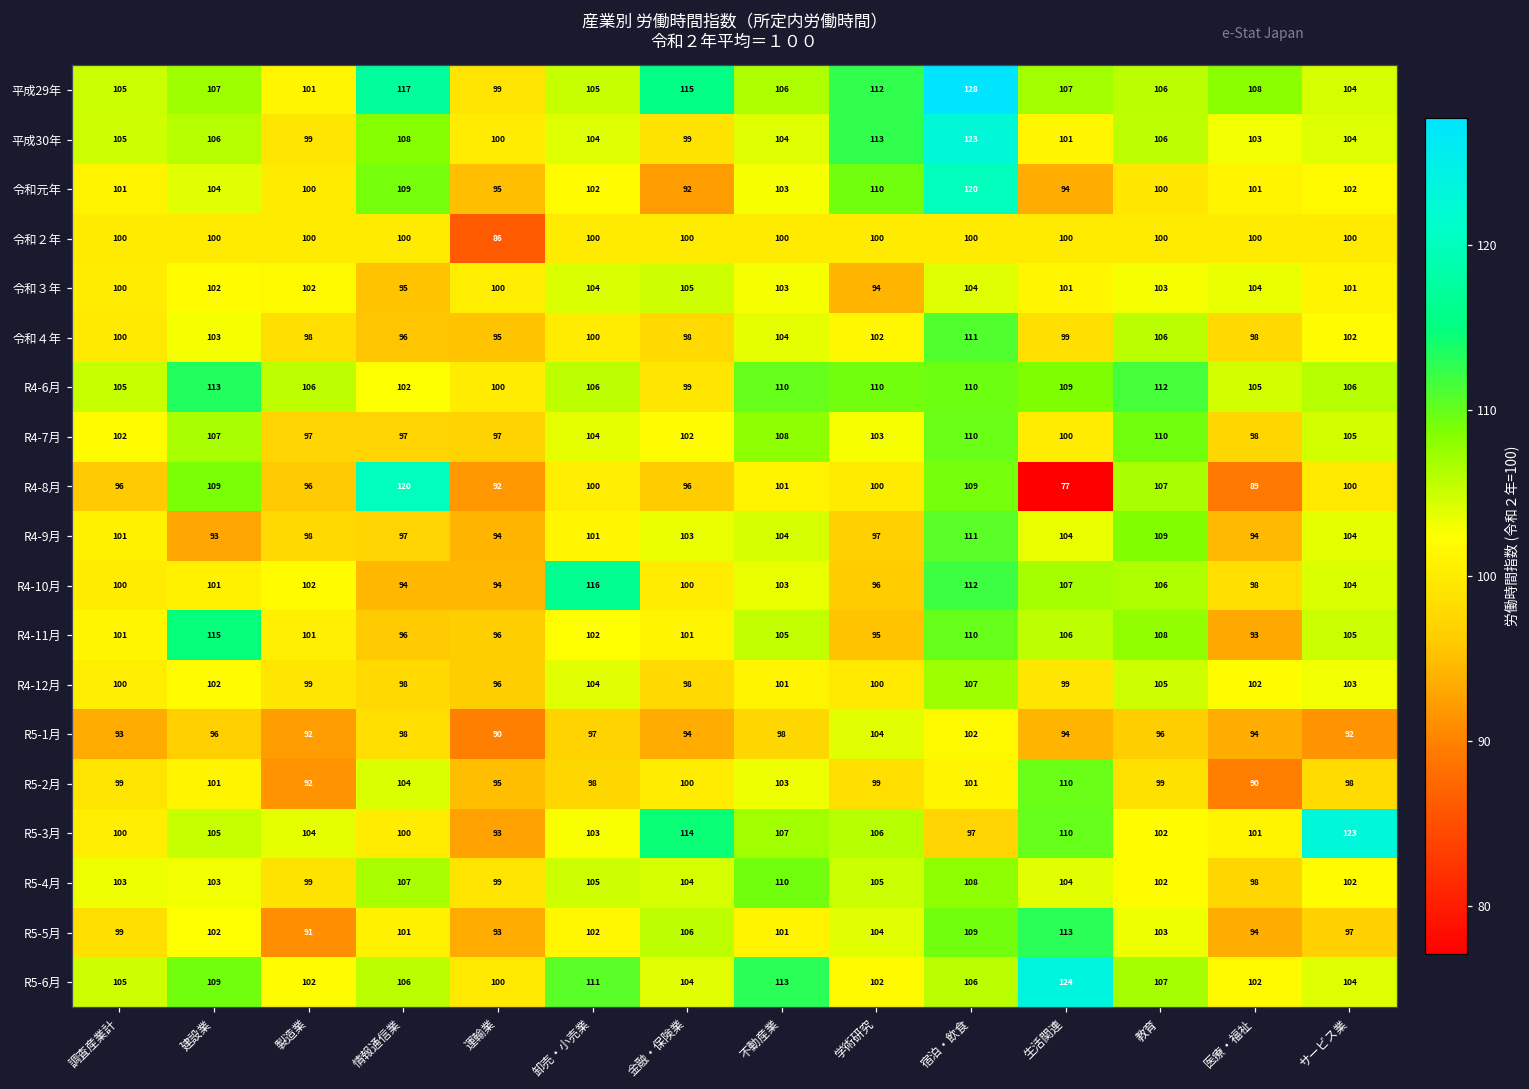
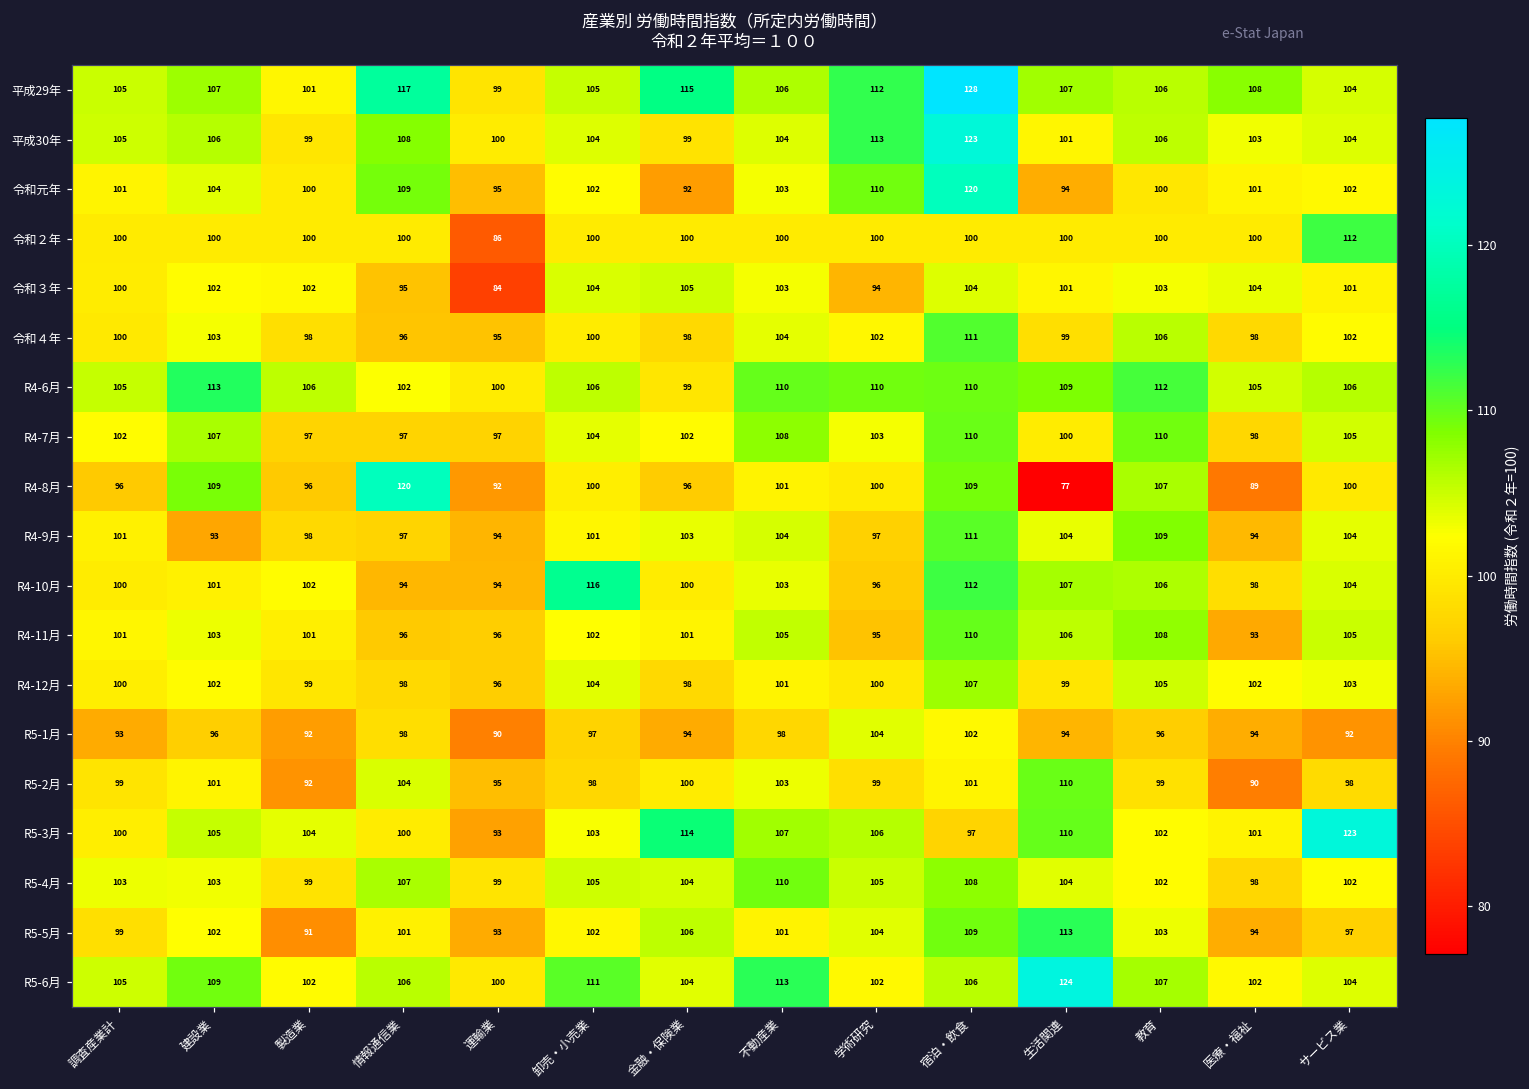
令和２年, サービス業: 100 -> 112
令和３年, 運輸業: 100 -> 84
R4-11月, 建設業: 115 -> 103
